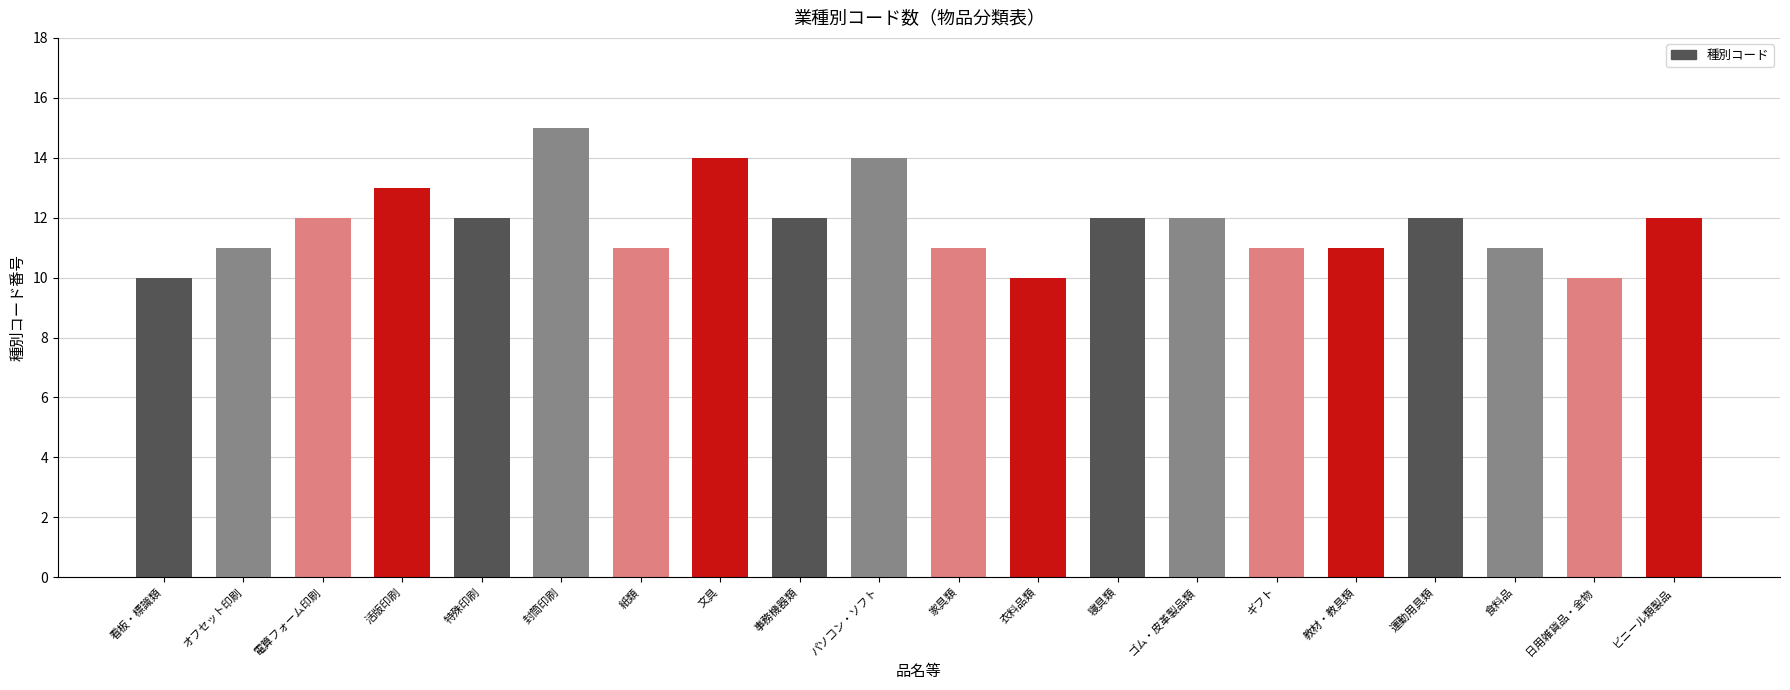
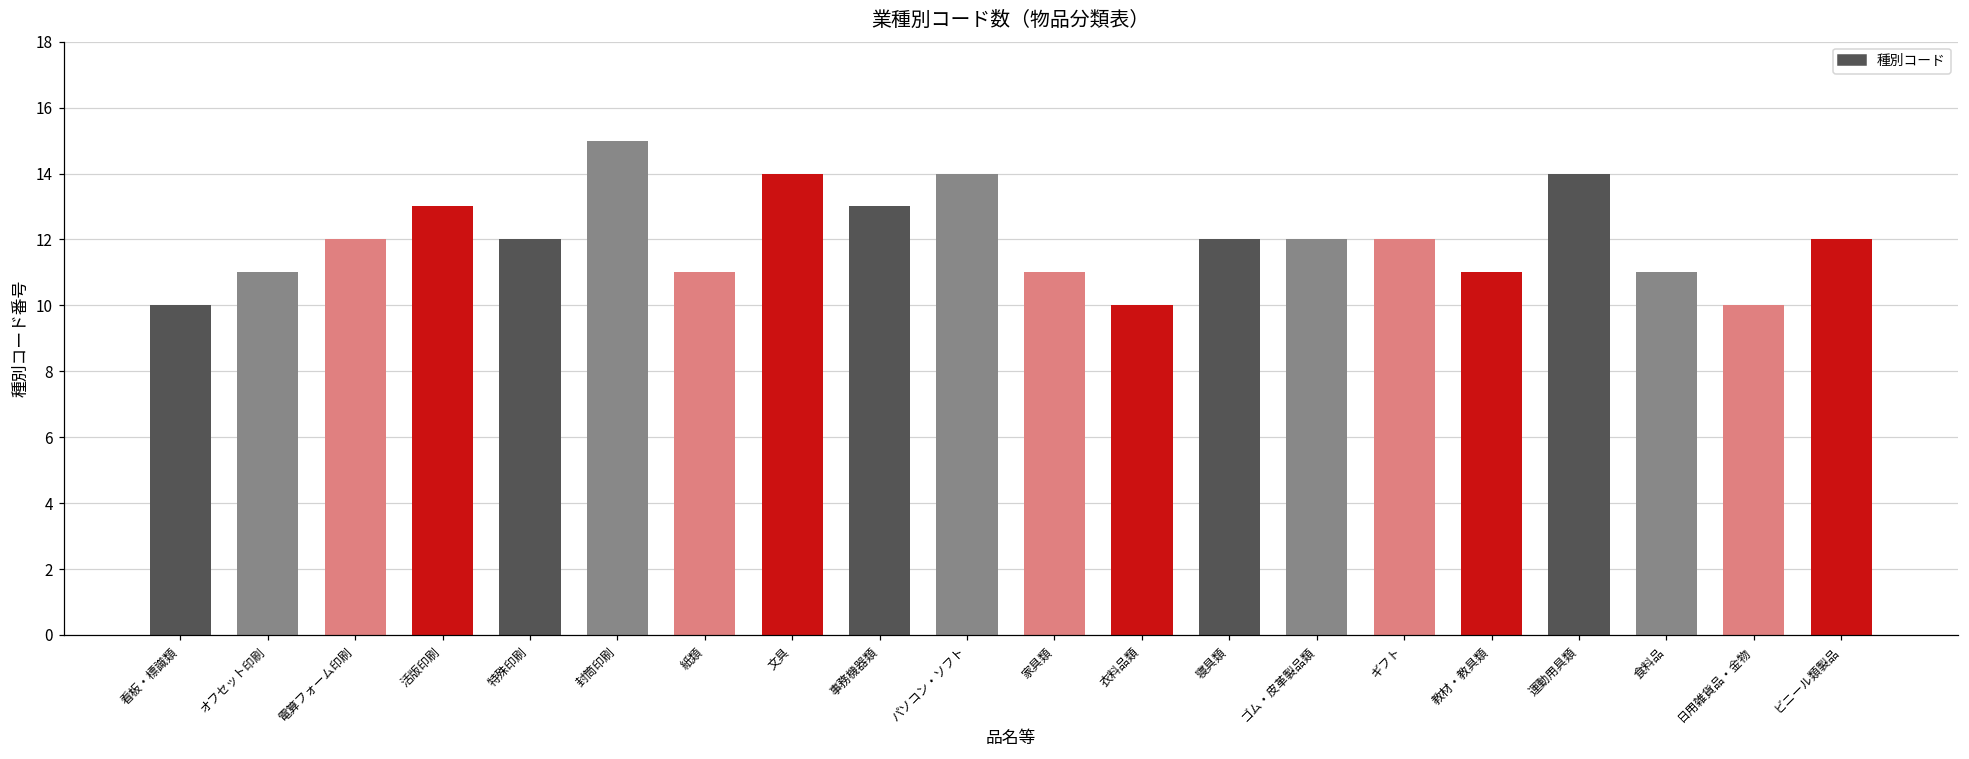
事務機器類: 12 -> 13
ギフト: 11 -> 12
運動用具類: 12 -> 14
